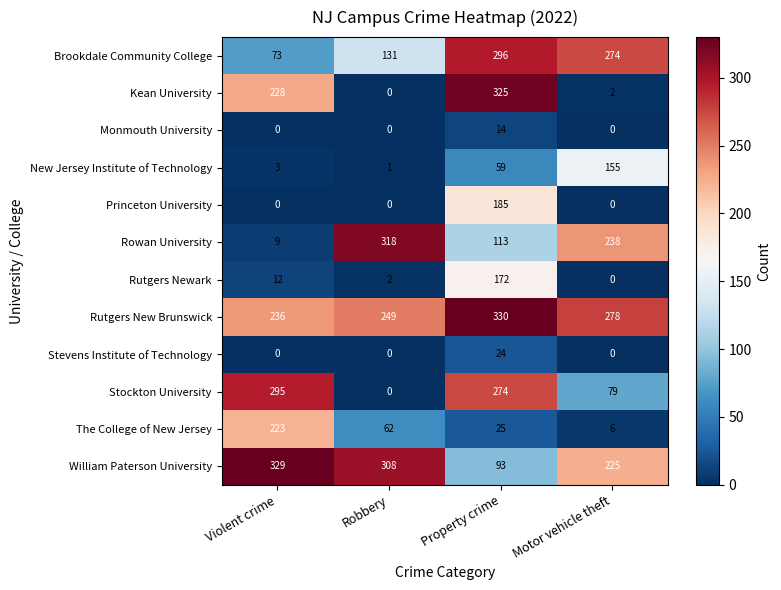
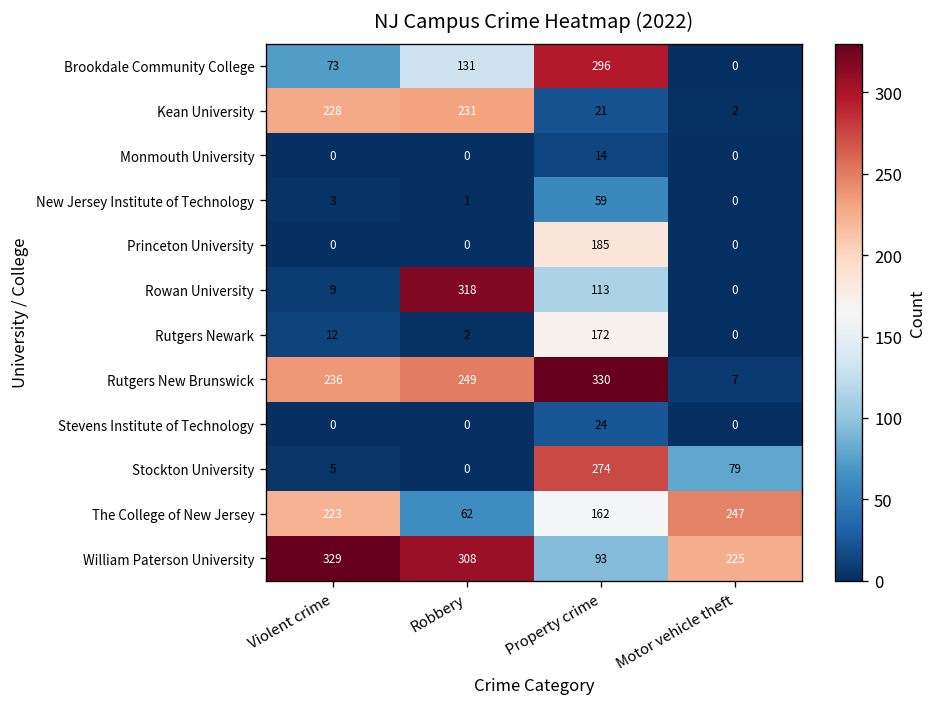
Brookdale Community College, Motor vehicle theft: 274 -> 0
Kean University, Robbery: 0 -> 231
Kean University, Property crime: 325 -> 21
New Jersey Institute of Technology, Motor vehicle theft: 155 -> 0
Rowan University, Motor vehicle theft: 238 -> 0
Rutgers New Brunswick, Motor vehicle theft: 278 -> 7
Stockton University, Violent crime: 295 -> 5
The College of New Jersey, Property crime: 25 -> 162
The College of New Jersey, Motor vehicle theft: 6 -> 247
